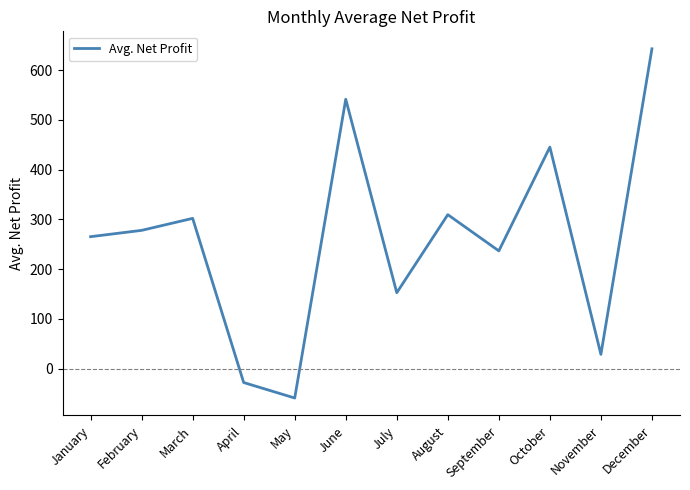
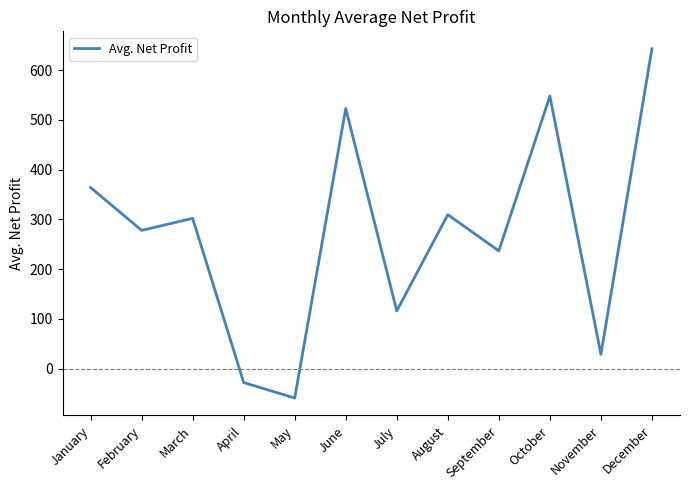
January: 270 -> 360
June: 540 -> 520
July: 150 -> 120
October: 450 -> 550
